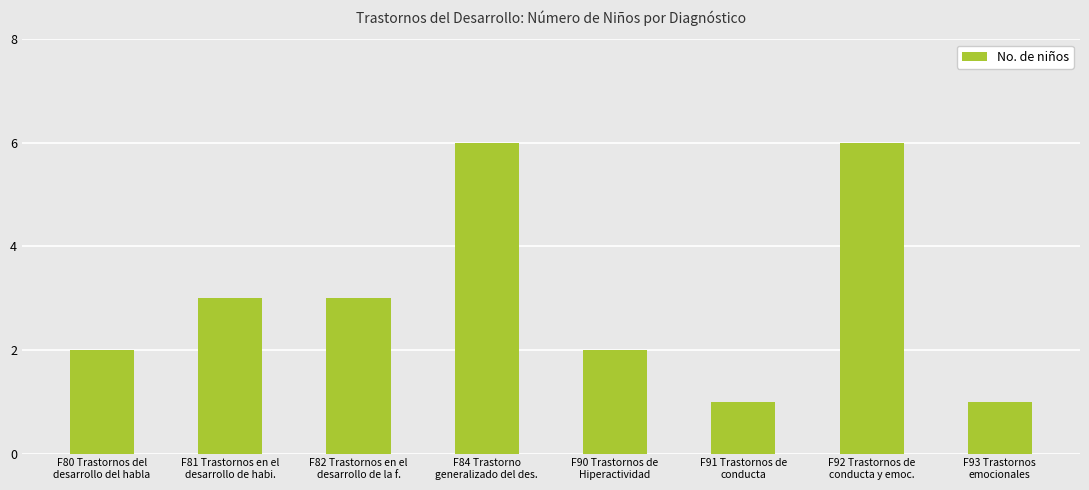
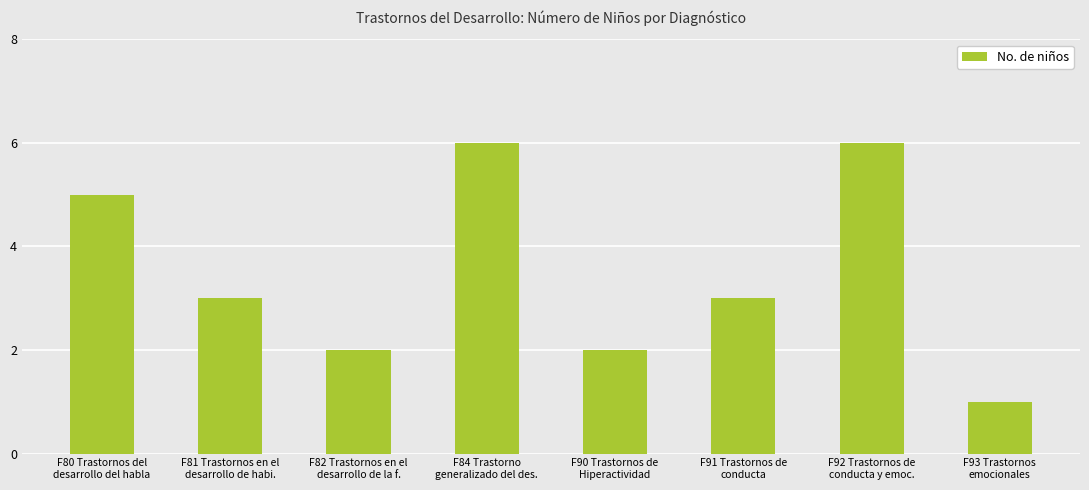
F80 Trastornos del desarrollo del habla: 2 -> 5
F82 Trastornos en el desarrollo de la f.: 3 -> 2
F91 Trastornos de conducta: 1 -> 3
